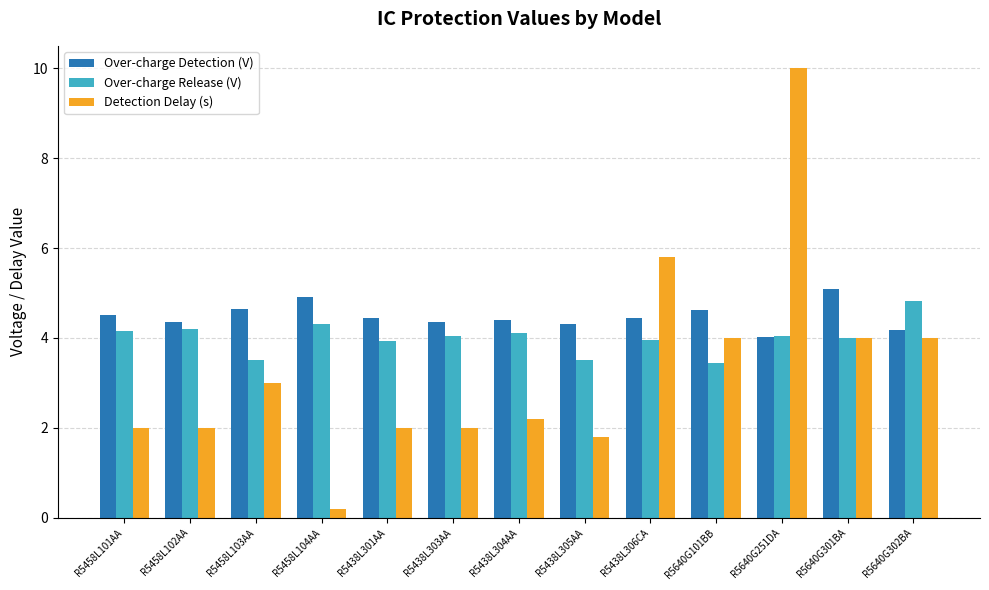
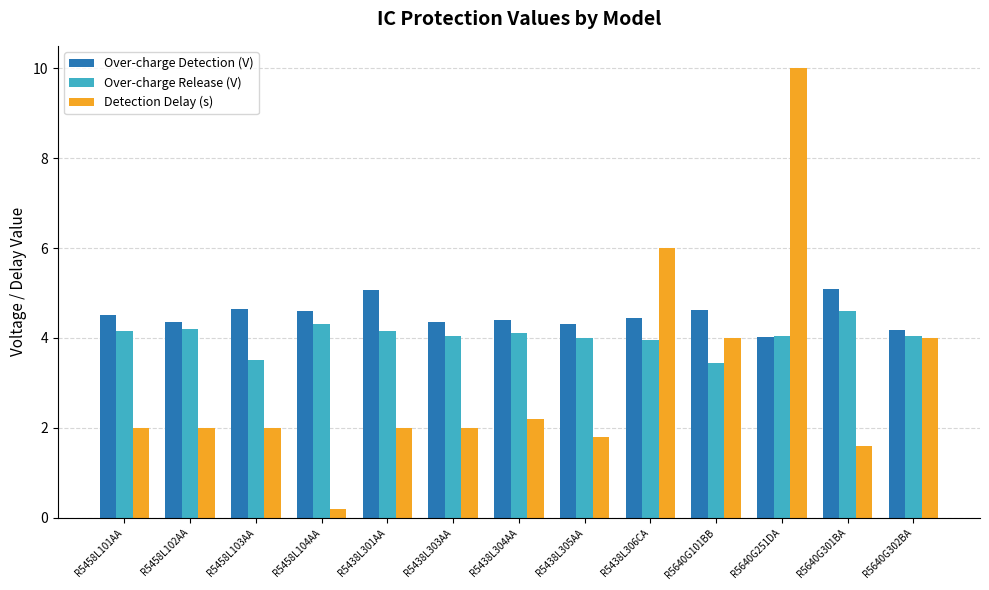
Detection Delay (s), R5458L103AA: 3 -> 2
Over-charge Detection (V), R5458L104AA: 4.9 -> 4.6
Over-charge Detection (V), R5438L301AA: 4.5 -> 5.1
Over-charge Release (V), R5438L301AA: 3.9 -> 4.2
Over-charge Release (V), R5438L305AA: 3.5 -> 4.0
Detection Delay (s), R5438L306CA: 5.8 -> 6.0
Over-charge Release (V), R5640G301BA: 4.0 -> 4.6
Detection Delay (s), R5640G301BA: 4.0 -> 1.6
Over-charge Release (V), R5640G302BA: 4.8 -> 4.1
